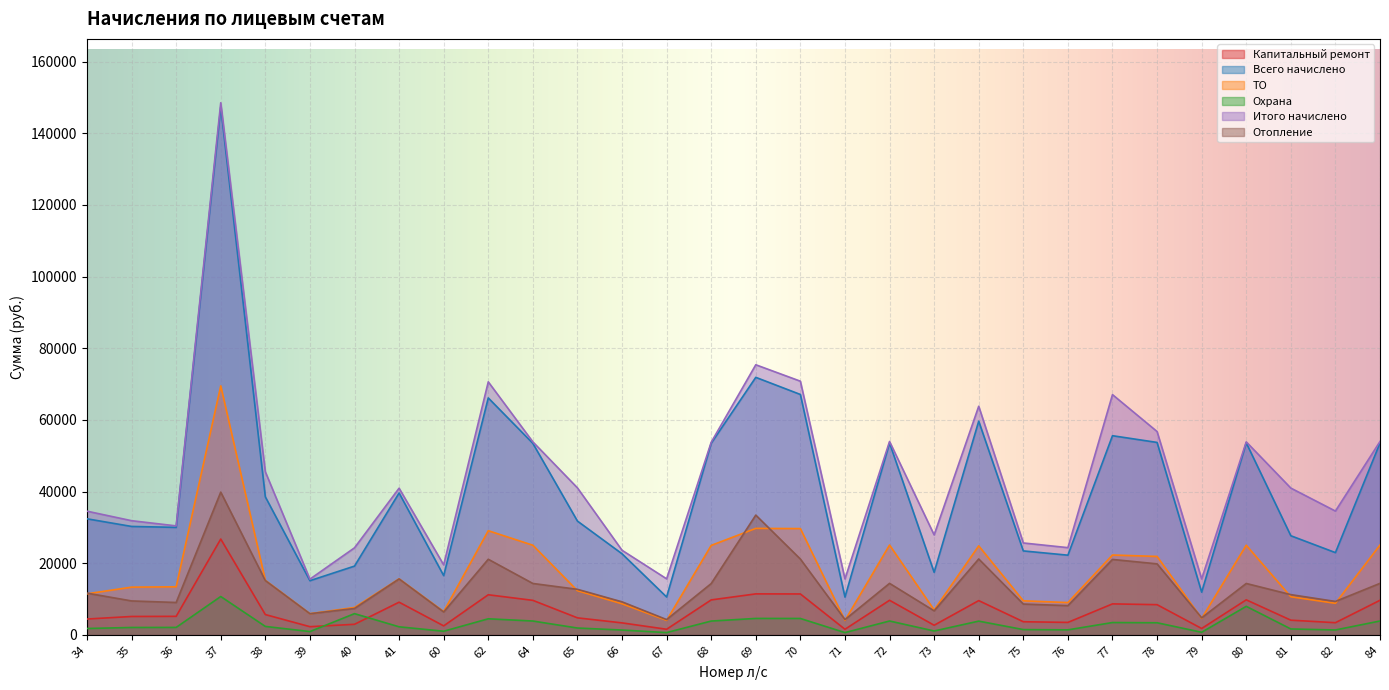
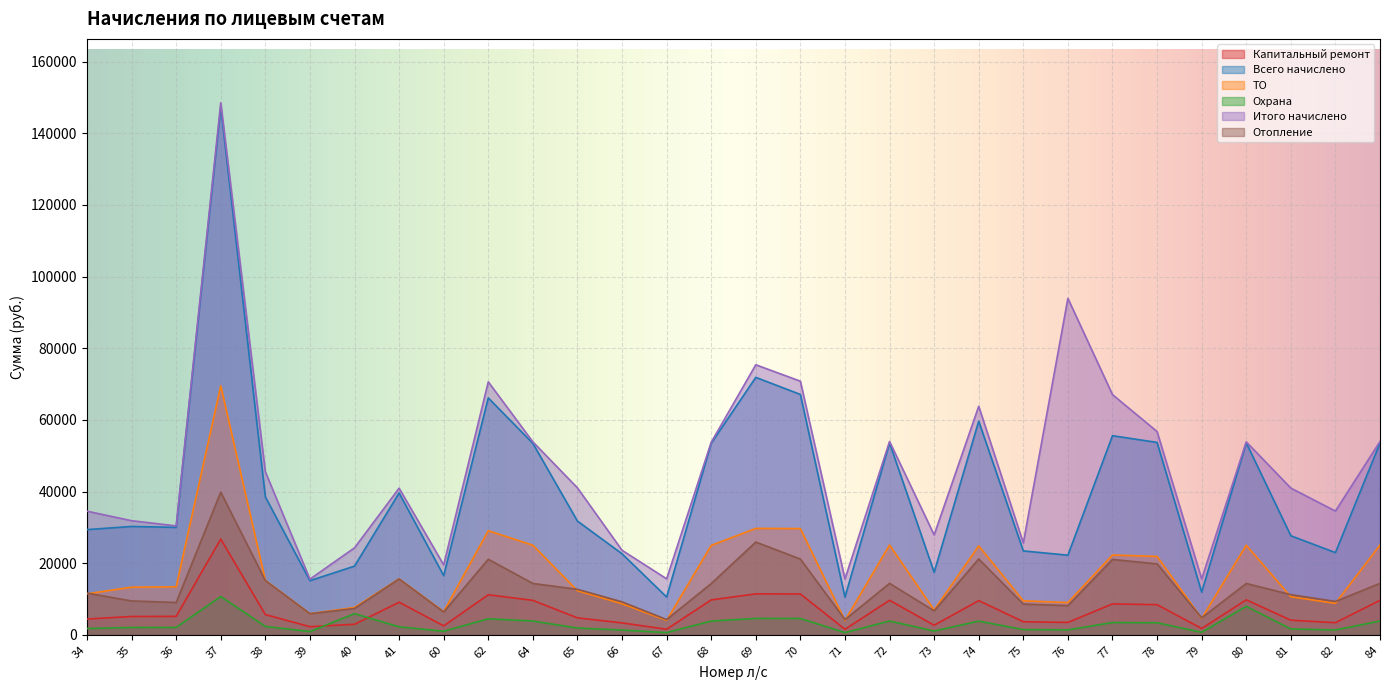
Всего начислено, 34: 32000 -> 29000
Отопление, 69: 33000 -> 26000
Итого начислено, 76: 24000 -> 94000
